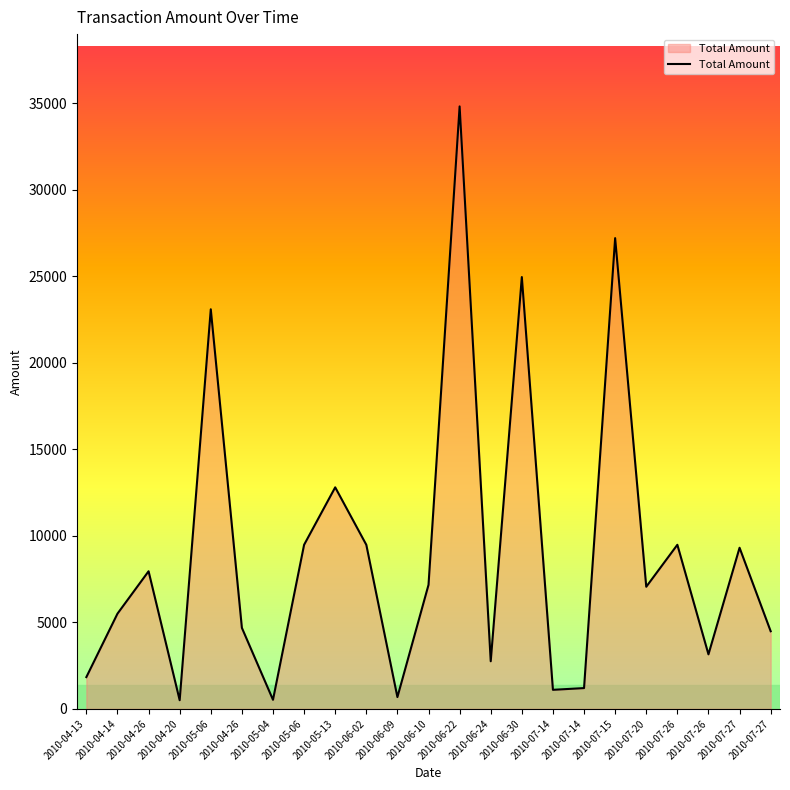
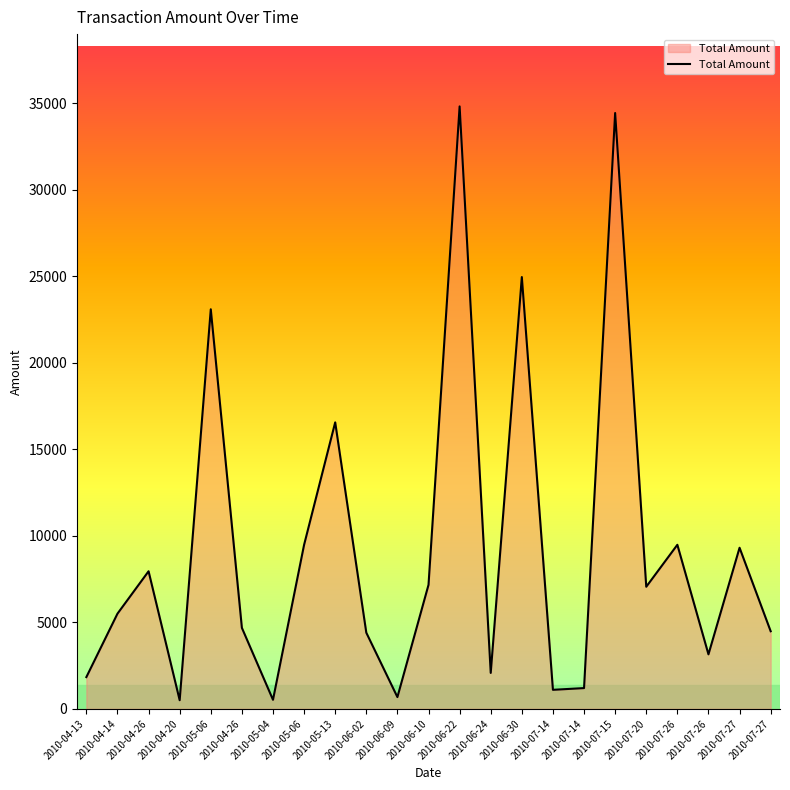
2010-05-13: 12800 -> 16600
2010-06-02: 9500 -> 4400
2010-06-24: 2800 -> 2100
2010-07-15: 27200 -> 34400
